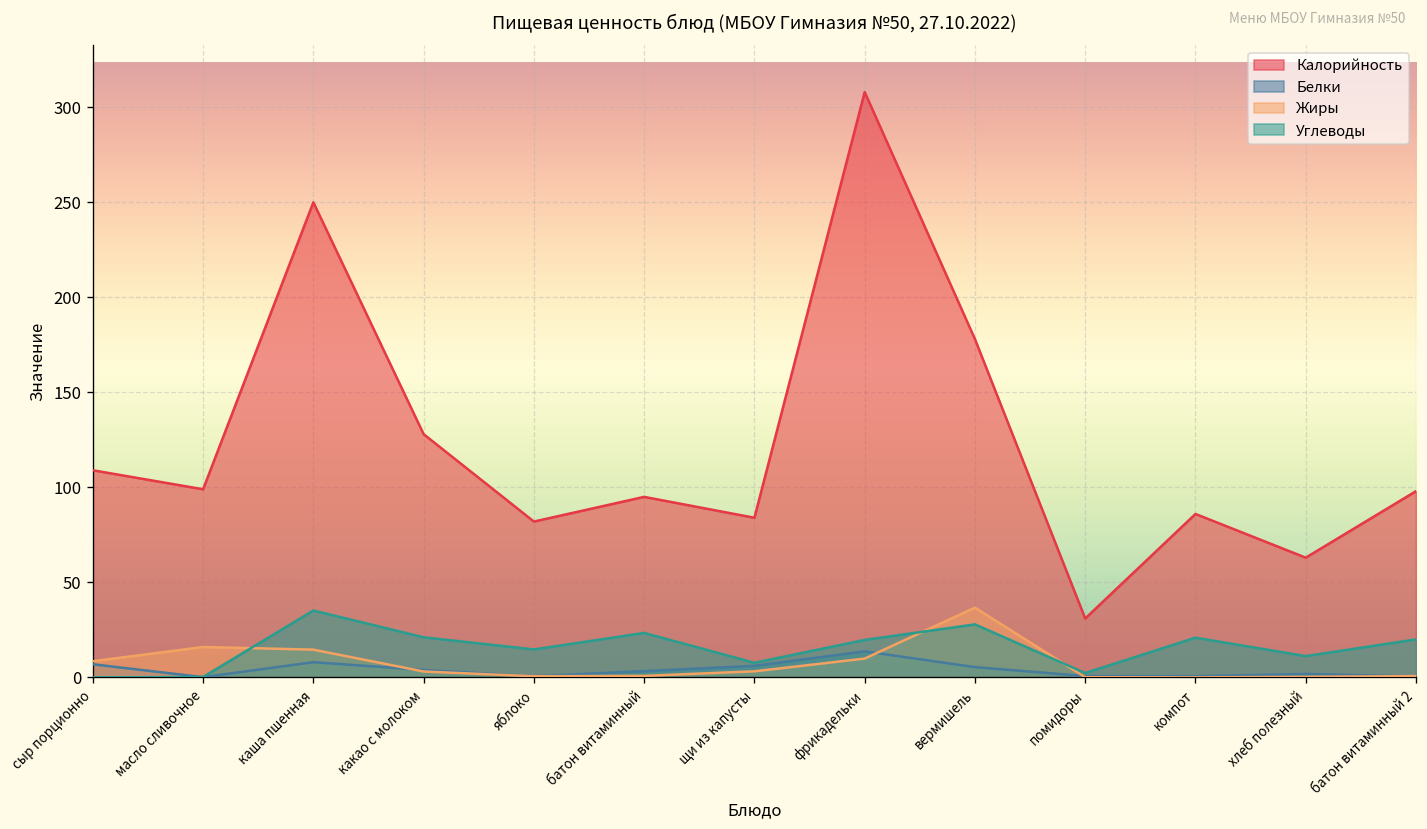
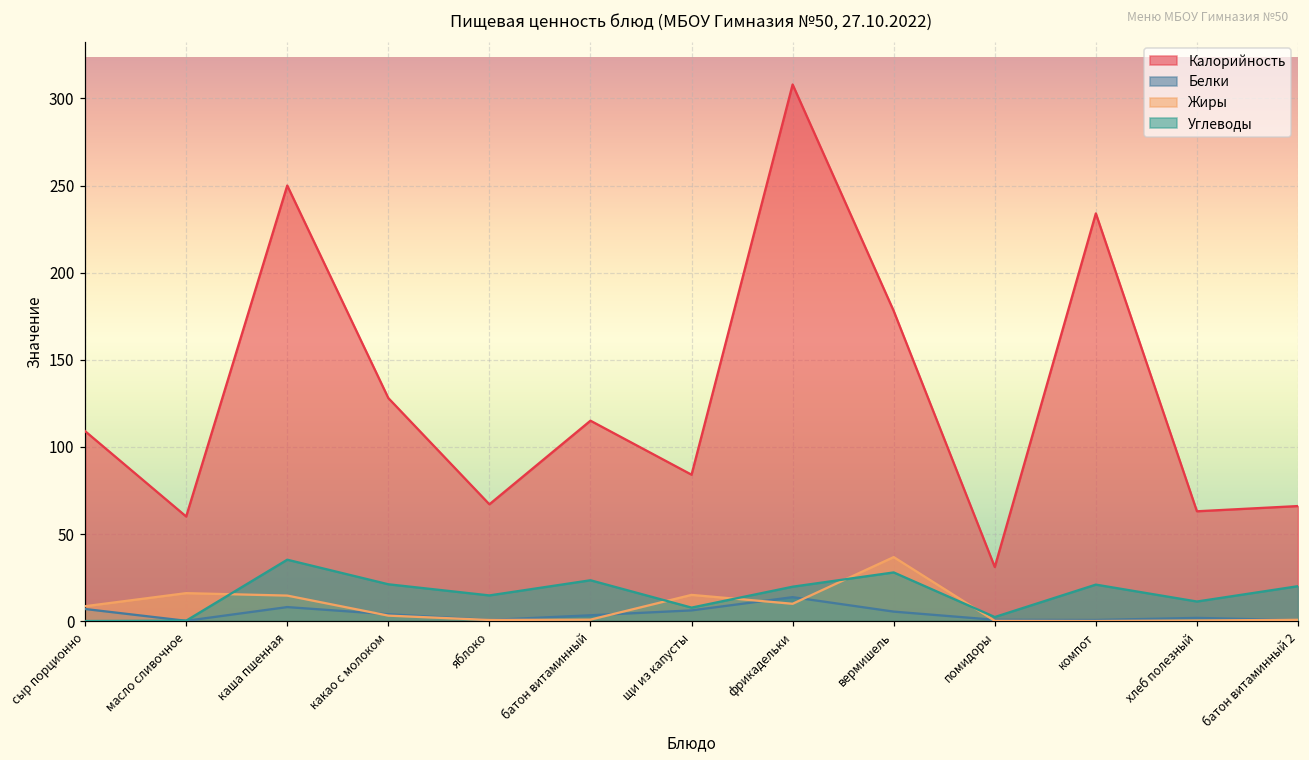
Калорийность, масло сливочное: 99 -> 60
Калорийность, яблоко: 82 -> 67
Калорийность, батон витаминный: 95 -> 115
Жиры, щи из капусты: 3 -> 15
Калорийность, компот: 86 -> 234
Калорийность, батон витаминный 2: 98 -> 66
